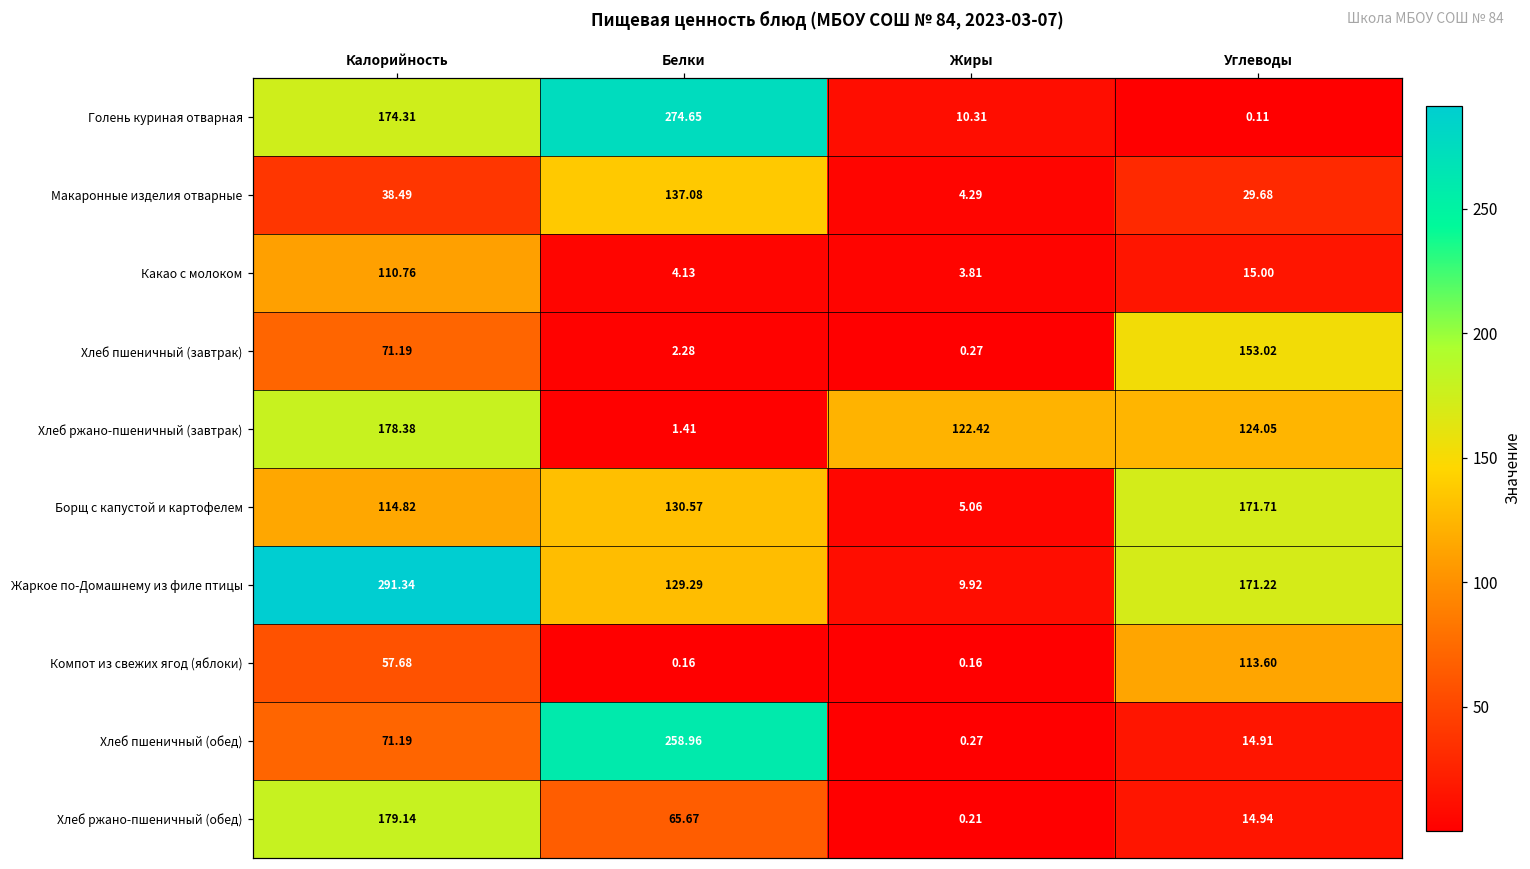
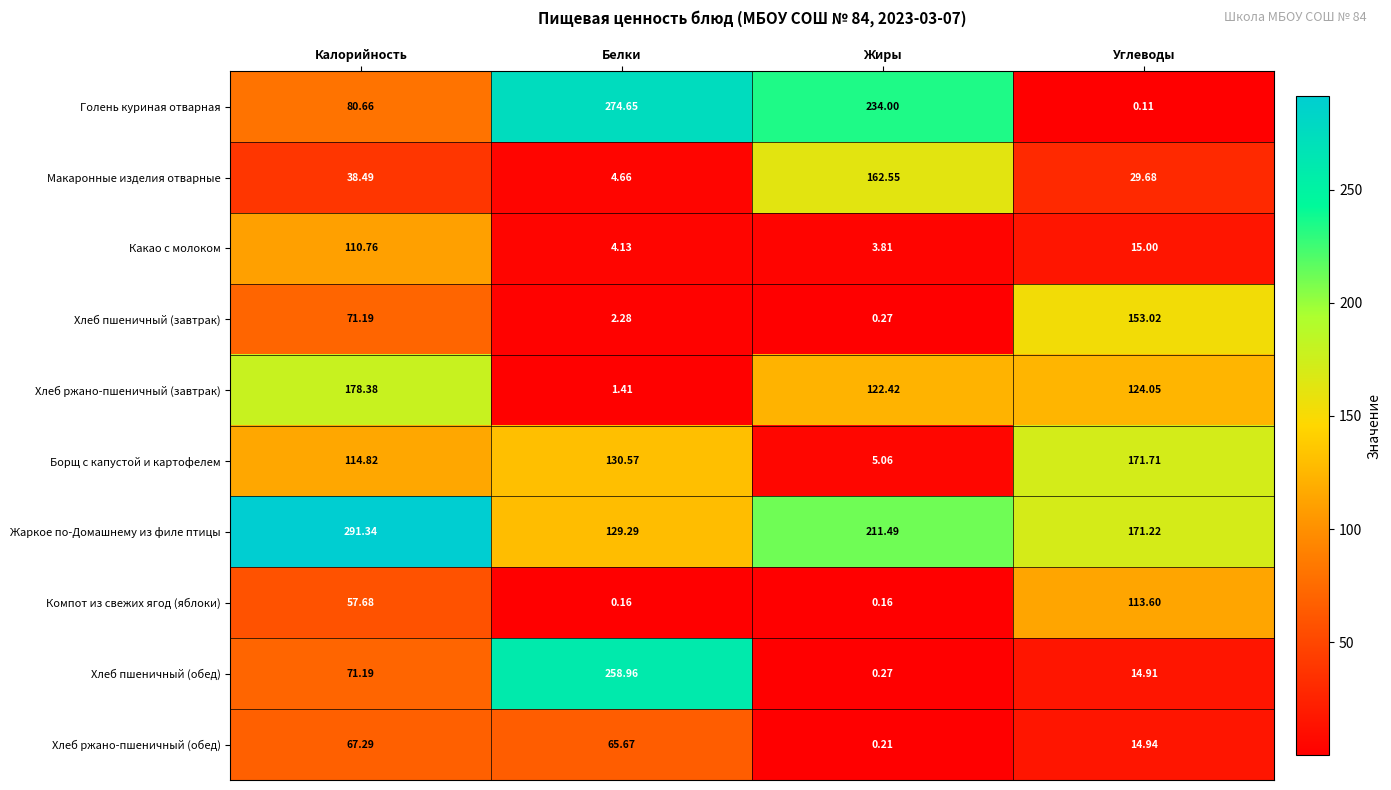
Голень куриная отварная, Калорийность: 174.31 -> 80.66
Голень куриная отварная, Жиры: 10.31 -> 234.00
Макаронные изделия отварные, Белки: 137.08 -> 4.66
Макаронные изделия отварные, Жиры: 4.29 -> 162.55
Жаркое по-Домашнему из филе птицы, Жиры: 9.92 -> 211.49
Хлеб ржано-пшеничный (обед), Калорийность: 179.14 -> 67.29
